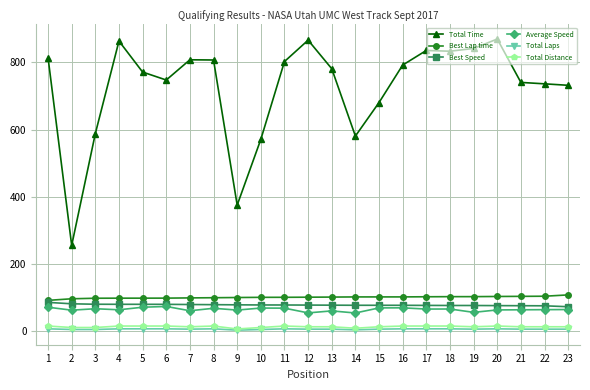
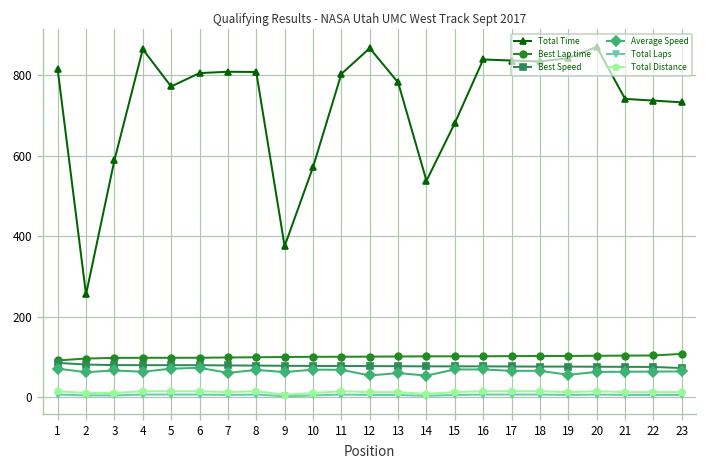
Total Time, 6: 750 -> 800
Total Time, 14: 580 -> 540
Total Time, 16: 790 -> 840
